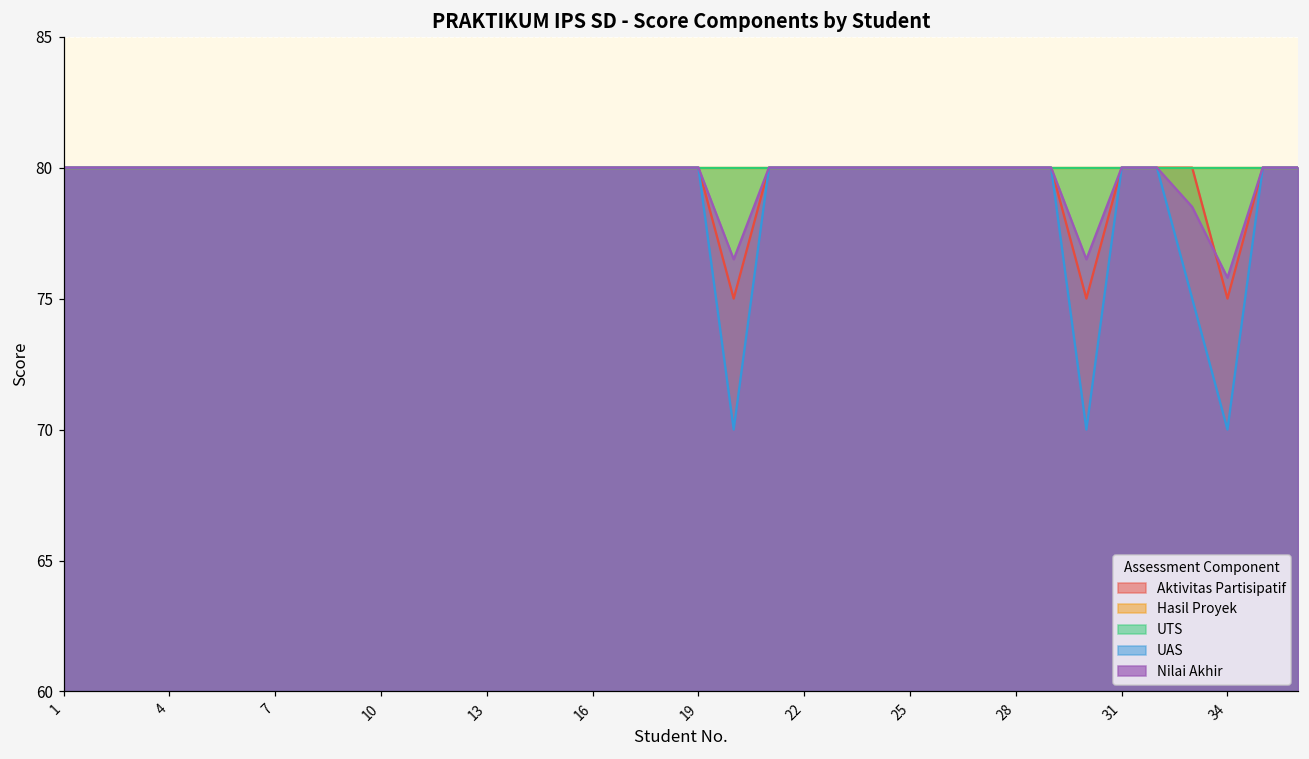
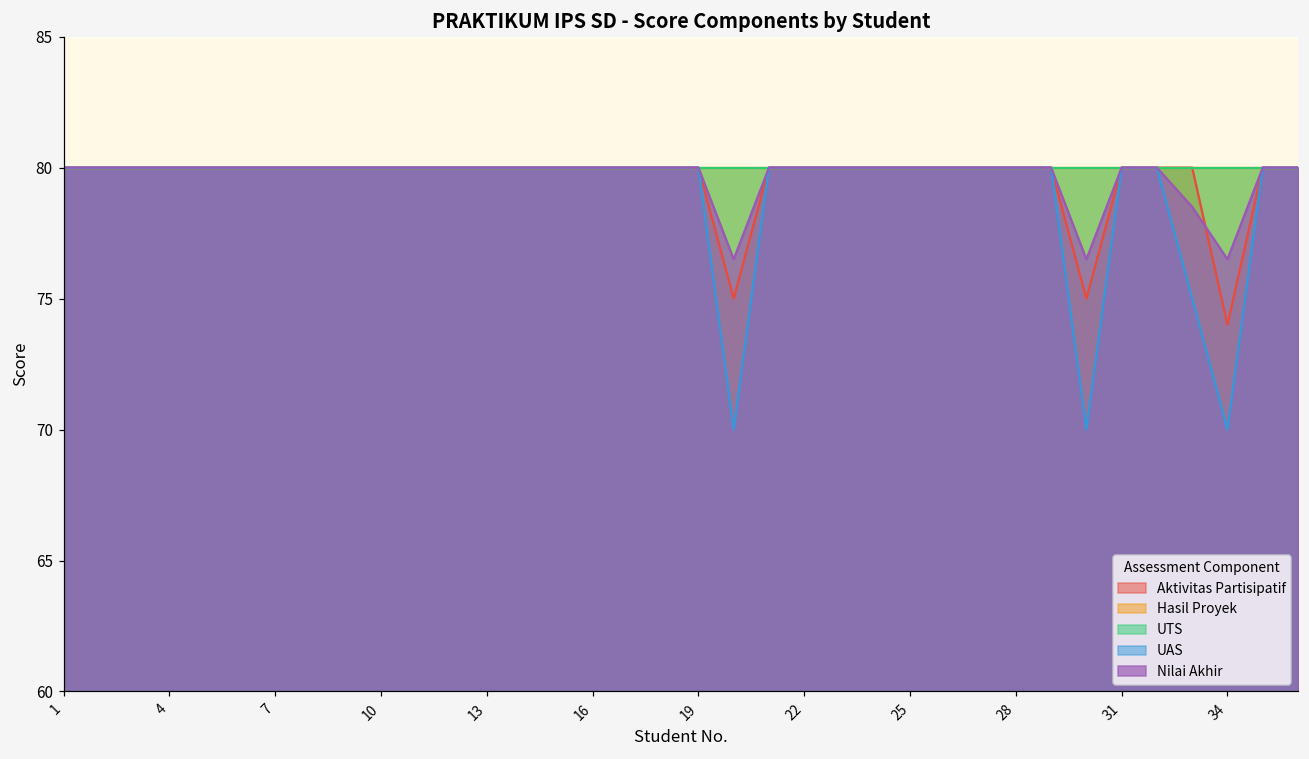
Aktivitas Partisipatif, 34: 75 -> 74
Nilai Akhir, 34: 75.8 -> 76.5
